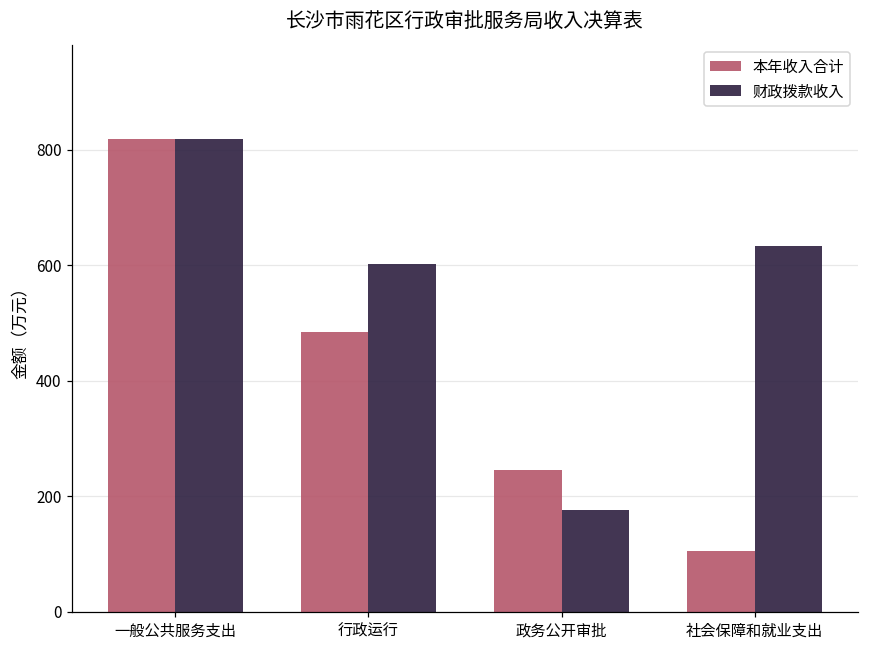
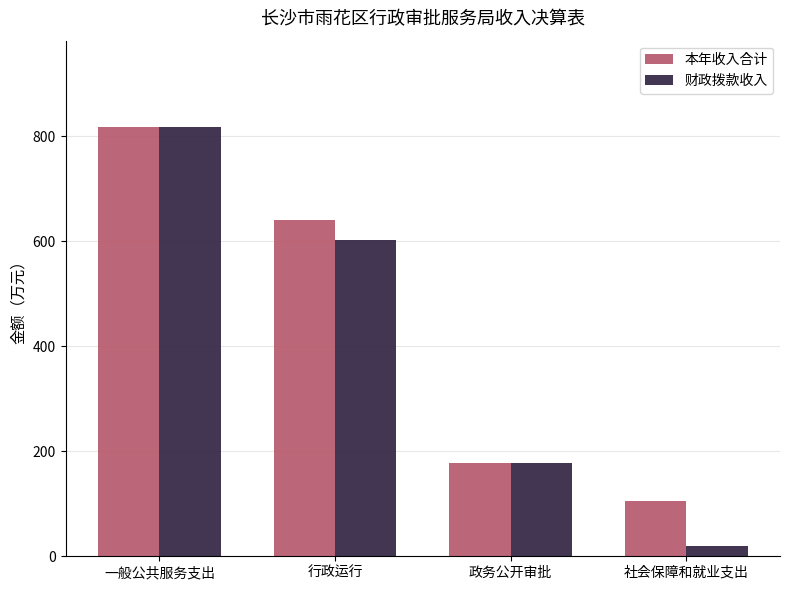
本年收入合计, 行政运行: 490 -> 640
本年收入合计, 政务公开审批: 250 -> 180
财政拨款收入, 社会保障和就业支出: 630 -> 20
